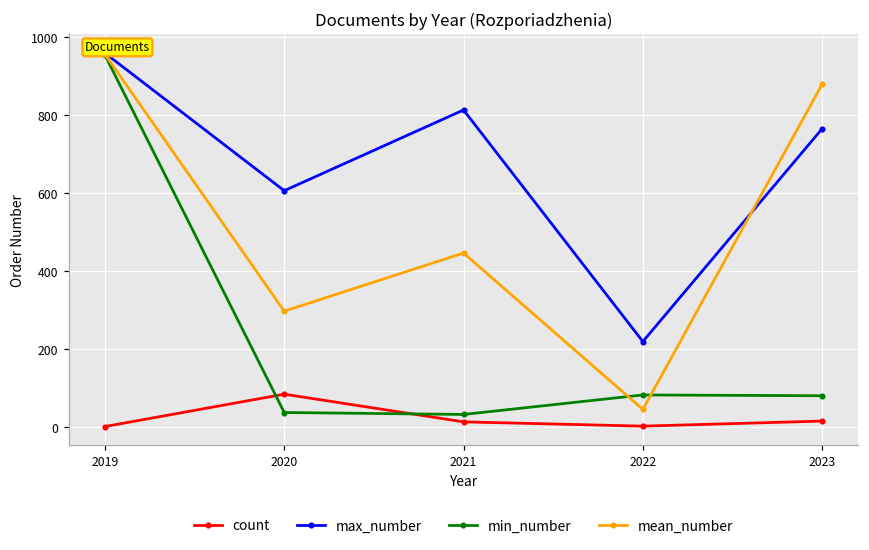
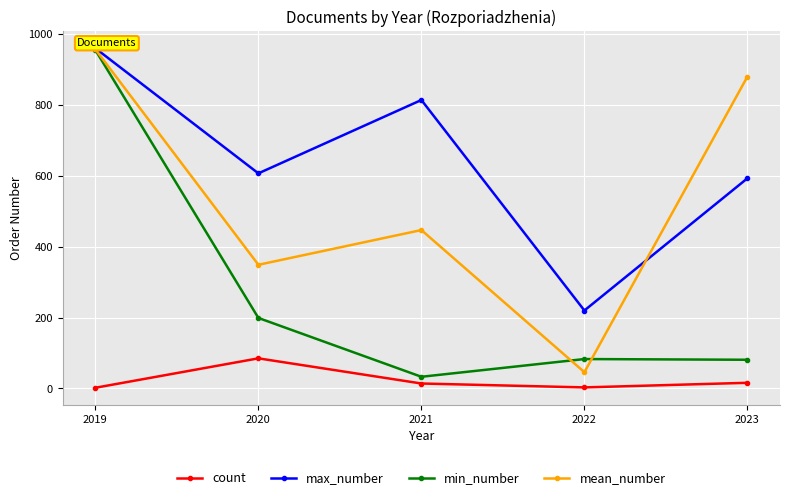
min_number, 2020: 40 -> 200
mean_number, 2020: 300 -> 350
max_number, 2023: 770 -> 590
